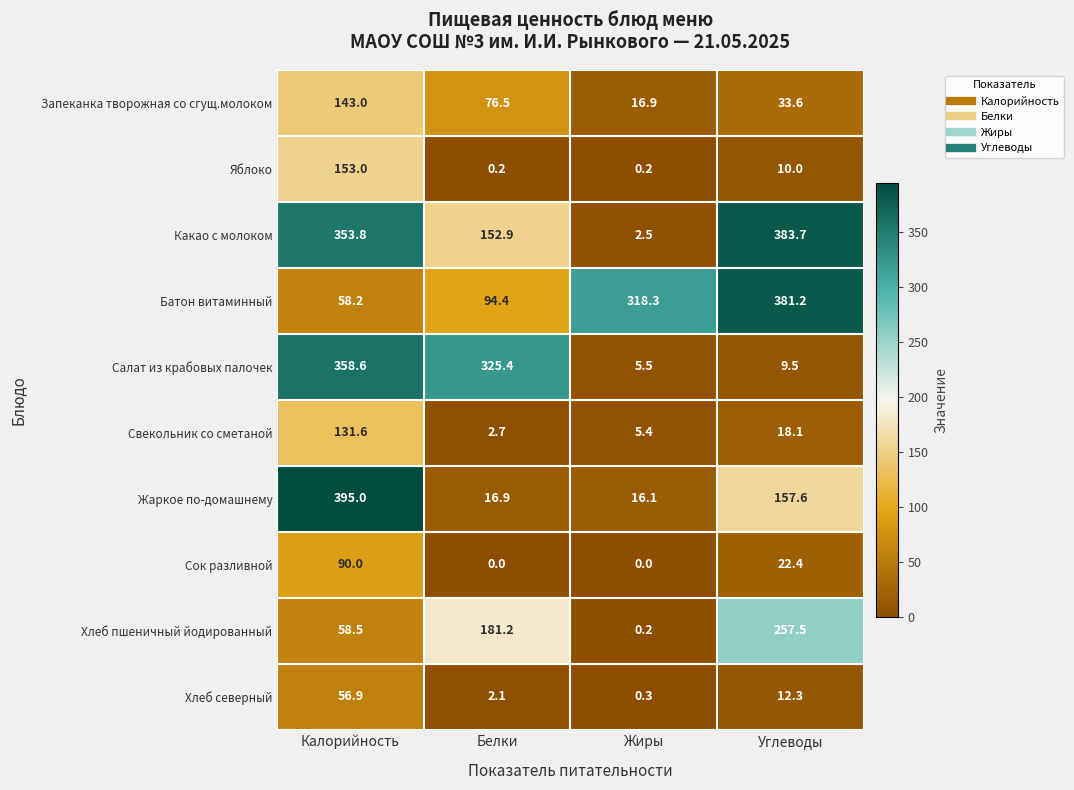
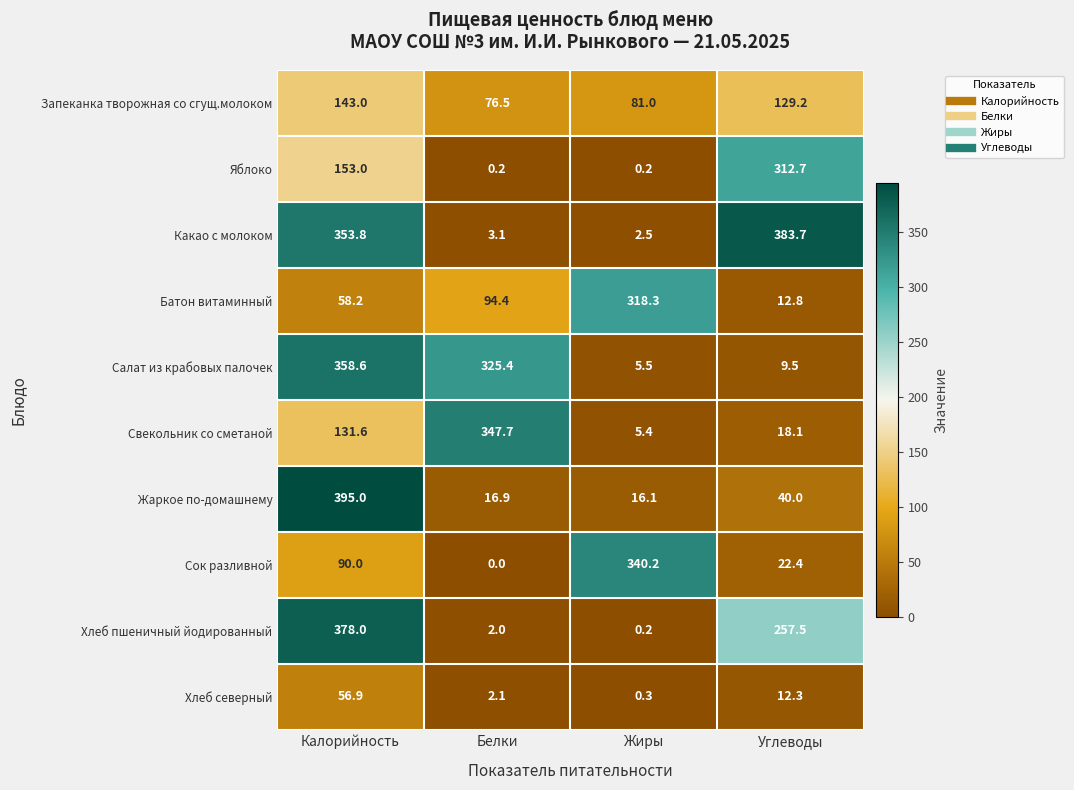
Запеканка творожная со сгущ.молоком, Жиры: 16.9 -> 81.0
Запеканка творожная со сгущ.молоком, Углеводы: 33.6 -> 129.2
Яблоко, Углеводы: 10.0 -> 312.7
Какао с молоком, Белки: 152.9 -> 3.1
Батон витаминный, Углеводы: 381.2 -> 12.8
Свекольник со сметаной, Белки: 2.7 -> 347.7
Жаркое по-домашнему, Углеводы: 157.6 -> 40.0
Сок разливной, Жиры: 0.0 -> 340.2
Хлеб пшеничный йодированный, Калорийность: 58.5 -> 378.0
Хлеб пшеничный йодированный, Белки: 181.2 -> 2.0
